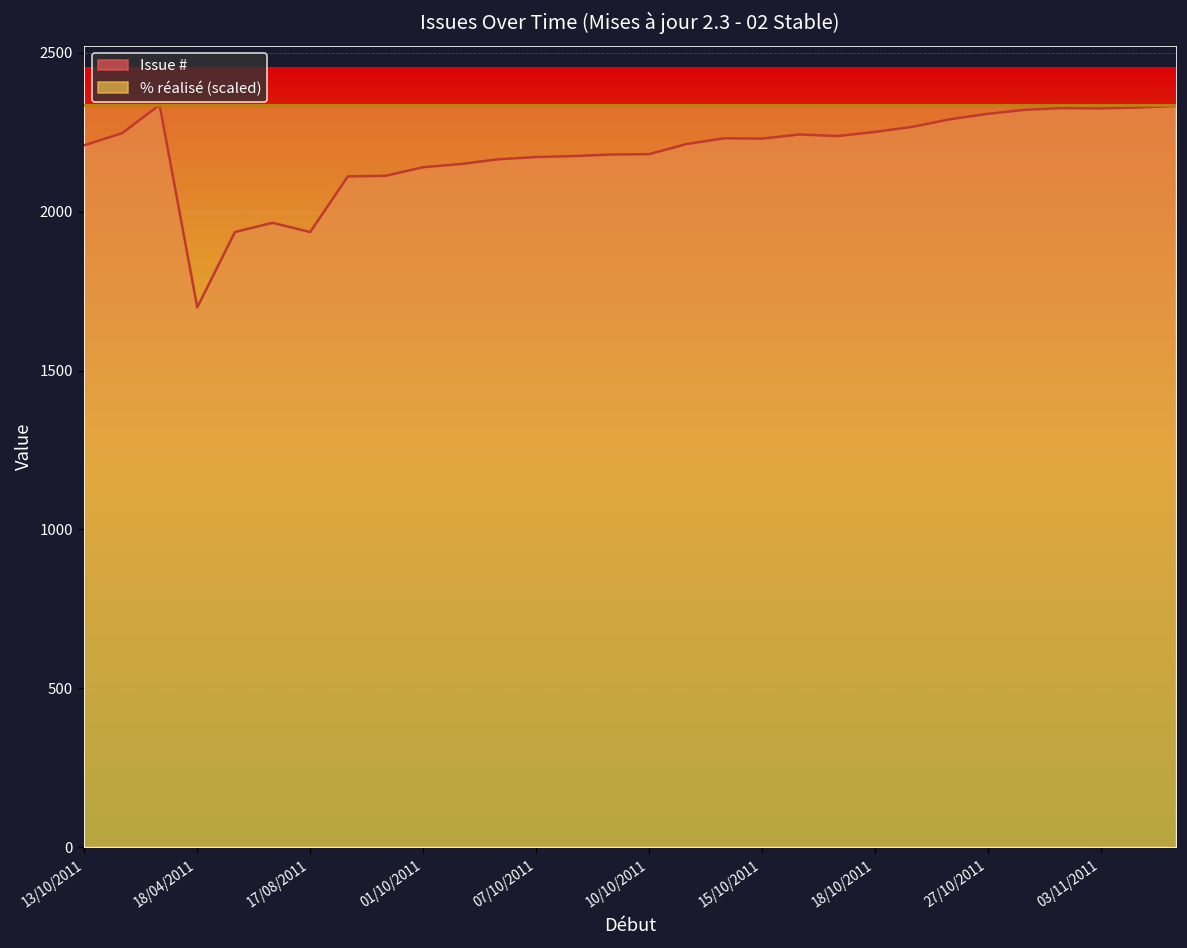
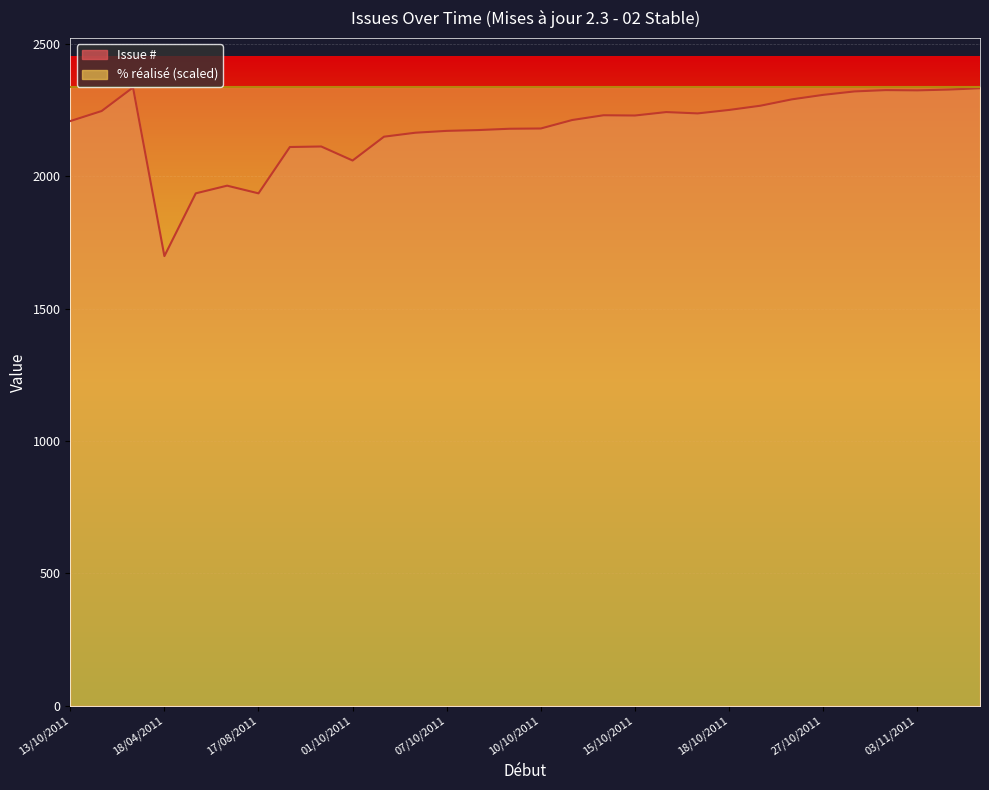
Issue #, 01/10/2011: 2140 -> 2060
